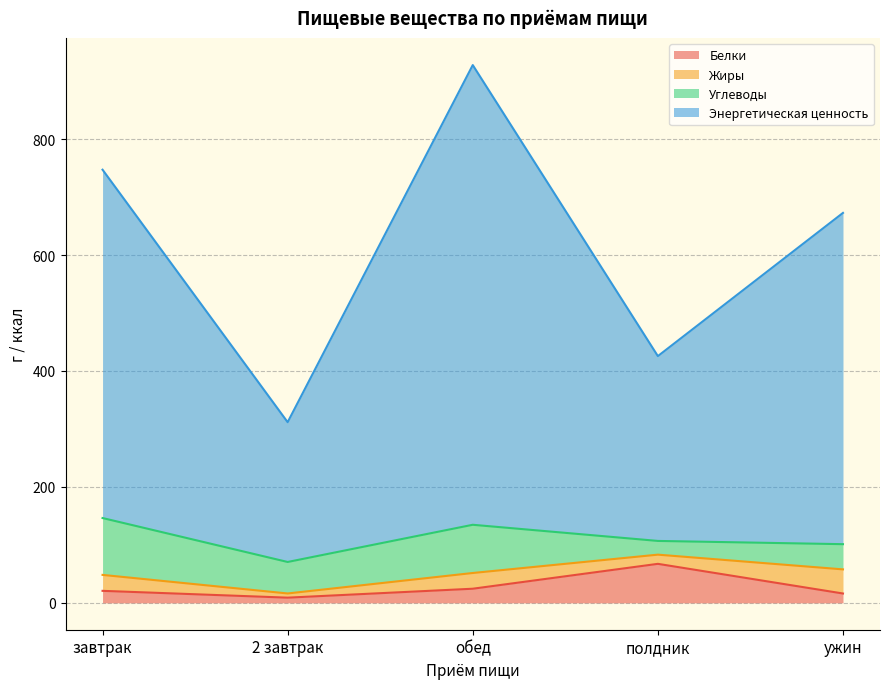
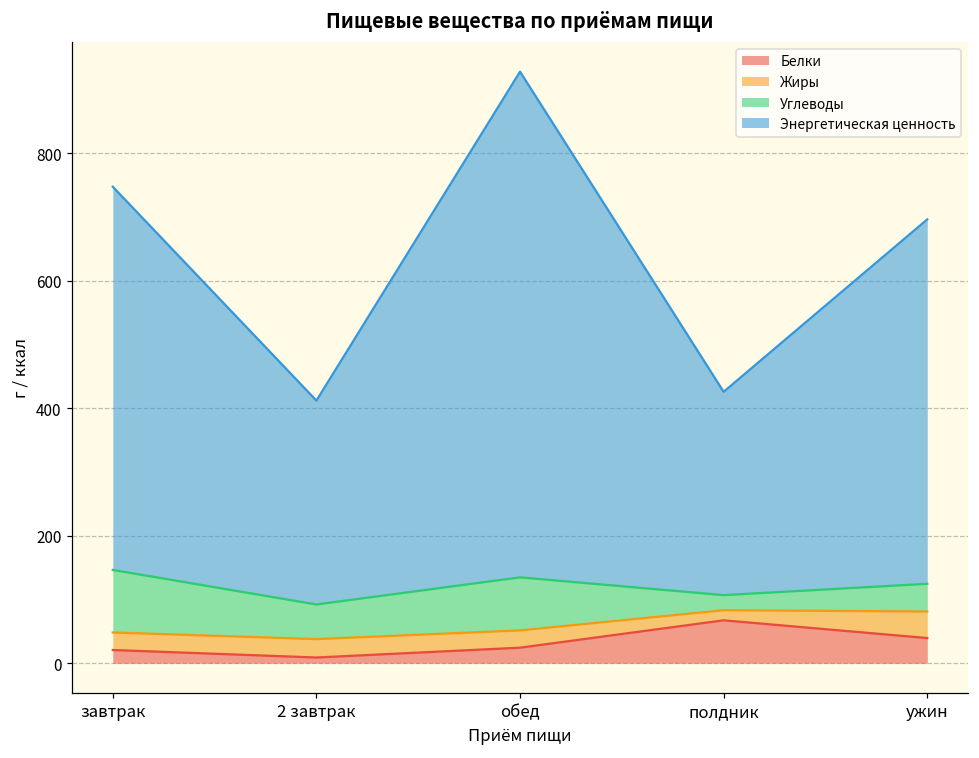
Жиры, 2 завтрак: 10 -> 30
Энергетическая ценность, 2 завтрак: 240 -> 320
Белки, ужин: 20 -> 40
